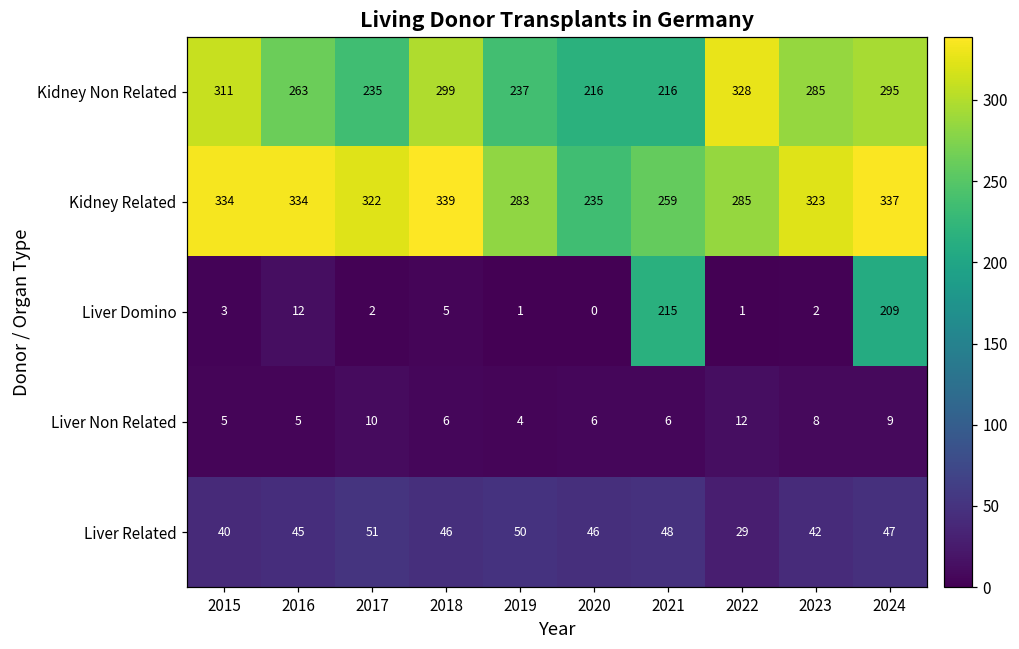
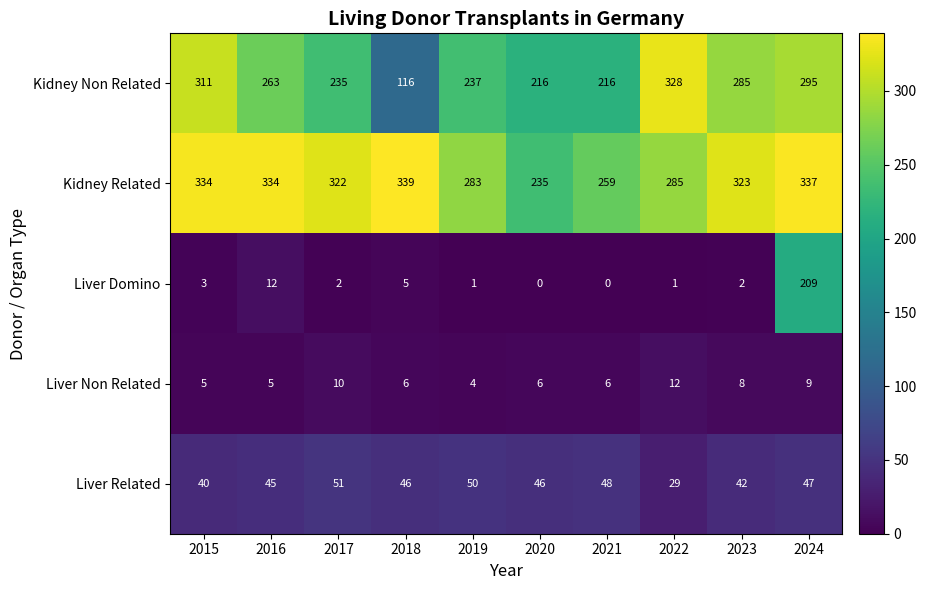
Kidney Non Related, 2018: 299 -> 116
Liver Domino, 2021: 215 -> 0
